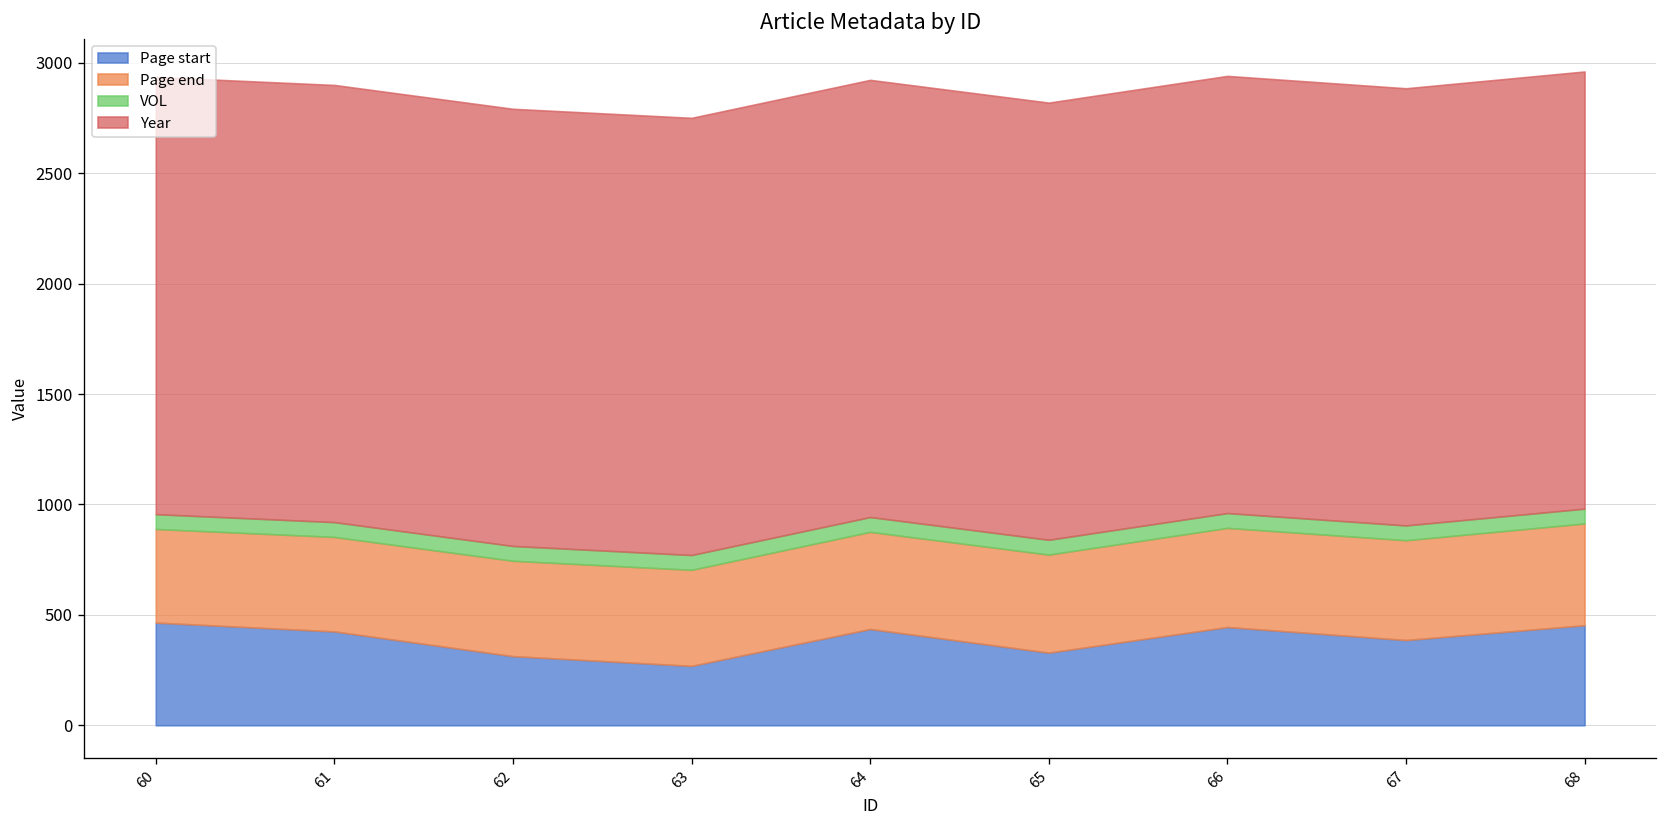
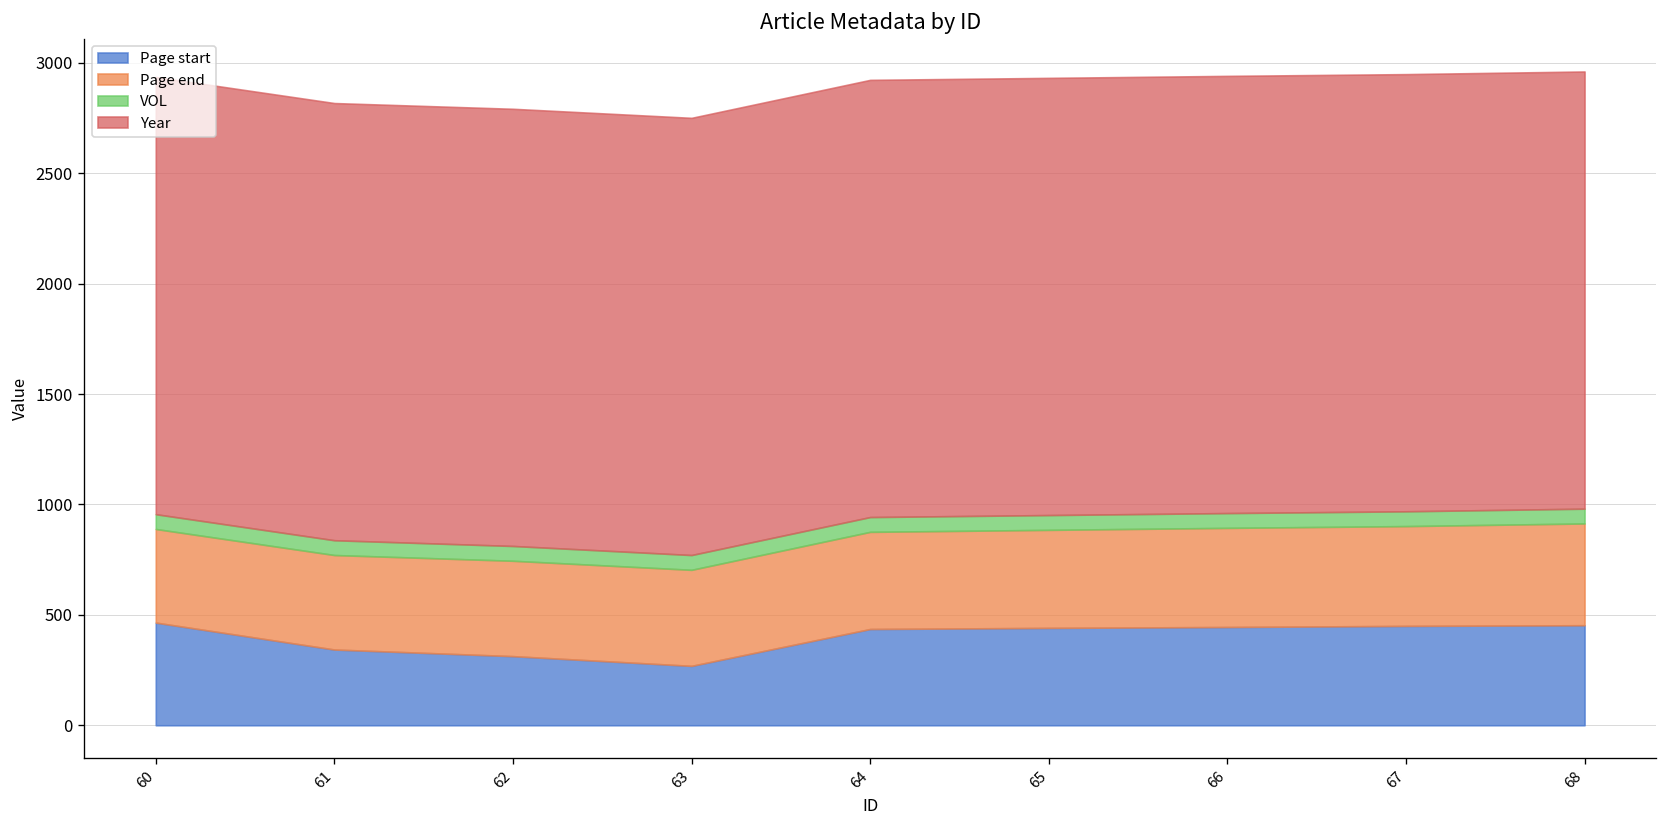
Page start, 61: 430 -> 340
Page start, 65: 330 -> 440
Page start, 67: 390 -> 450
